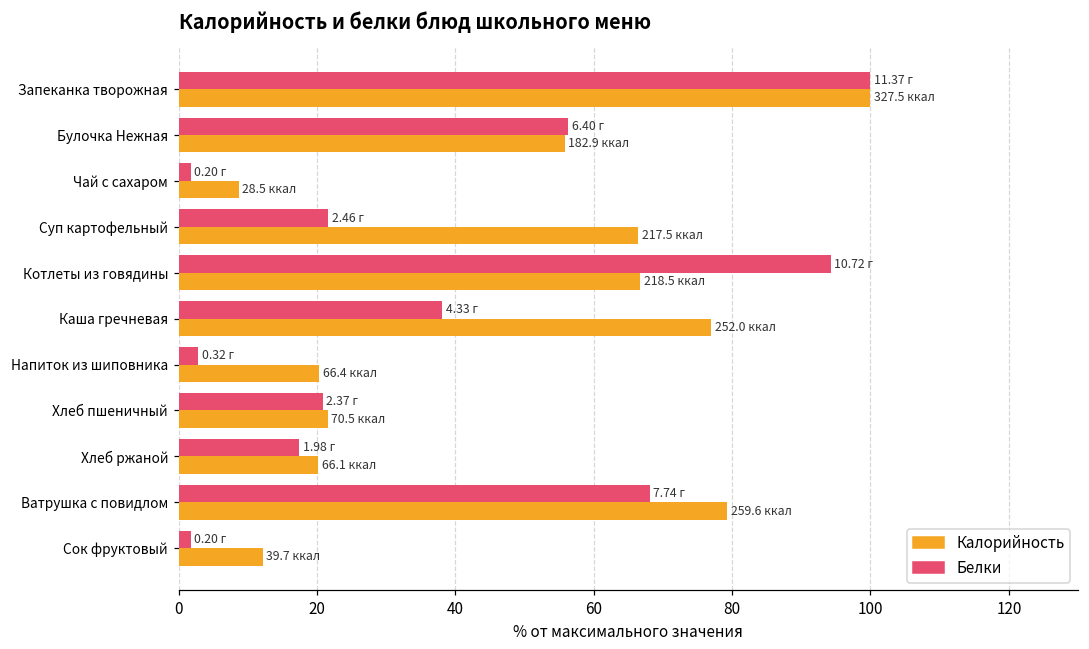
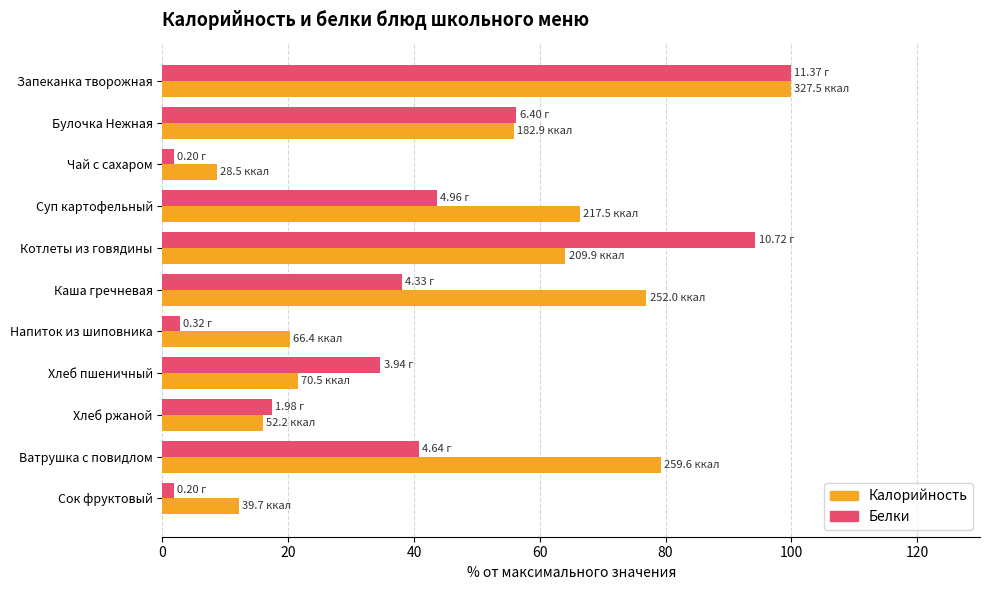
Белки, Суп картофельный: 2.46 -> 4.96
Калорийность, Котлеты из говядины: 218.5 -> 209.9
Белки, Хлеб пшеничный: 2.37 -> 3.94
Калорийность, Хлеб ржаной: 66.1 -> 52.2
Белки, Ватрушка с повидлом: 7.74 -> 4.64
